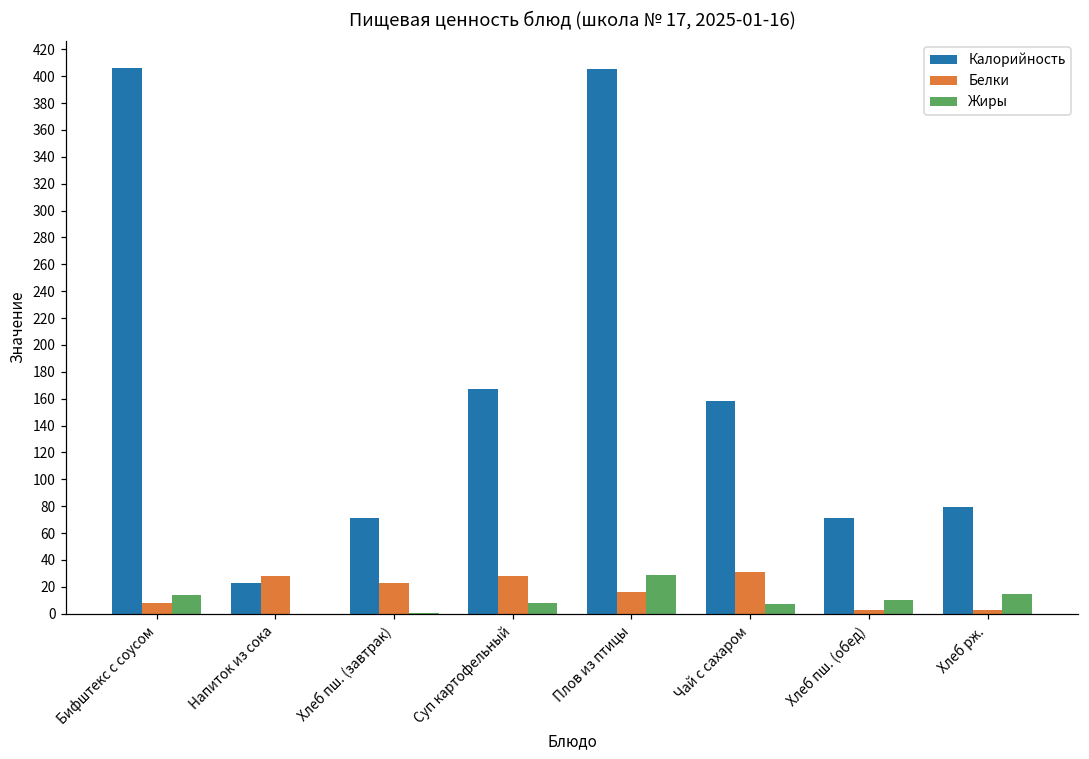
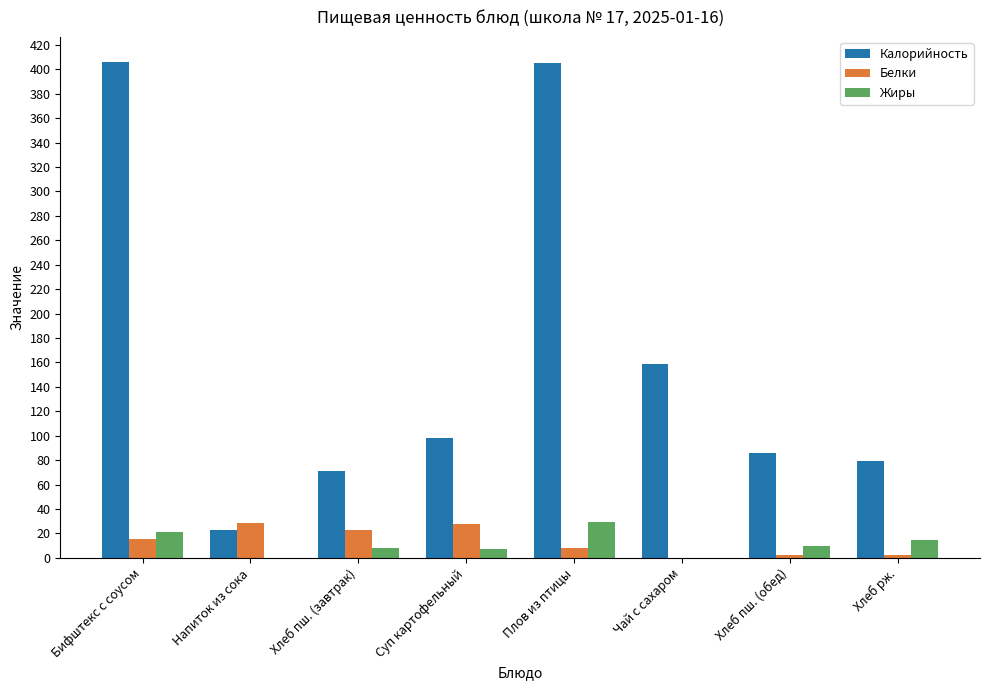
Белки, Бифштекс с соусом: 8 -> 15
Жиры, Бифштекс с соусом: 14 -> 21
Жиры, Хлеб пш. (завтрак): 0 -> 8
Калорийность, Суп картофельный: 167 -> 98
Белки, Плов из птицы: 16 -> 8
Белки, Чай с сахаром: 31 -> 0
Жиры, Чай с сахаром: 8 -> 0
Калорийность, Хлеб пш. (обед): 71 -> 86
